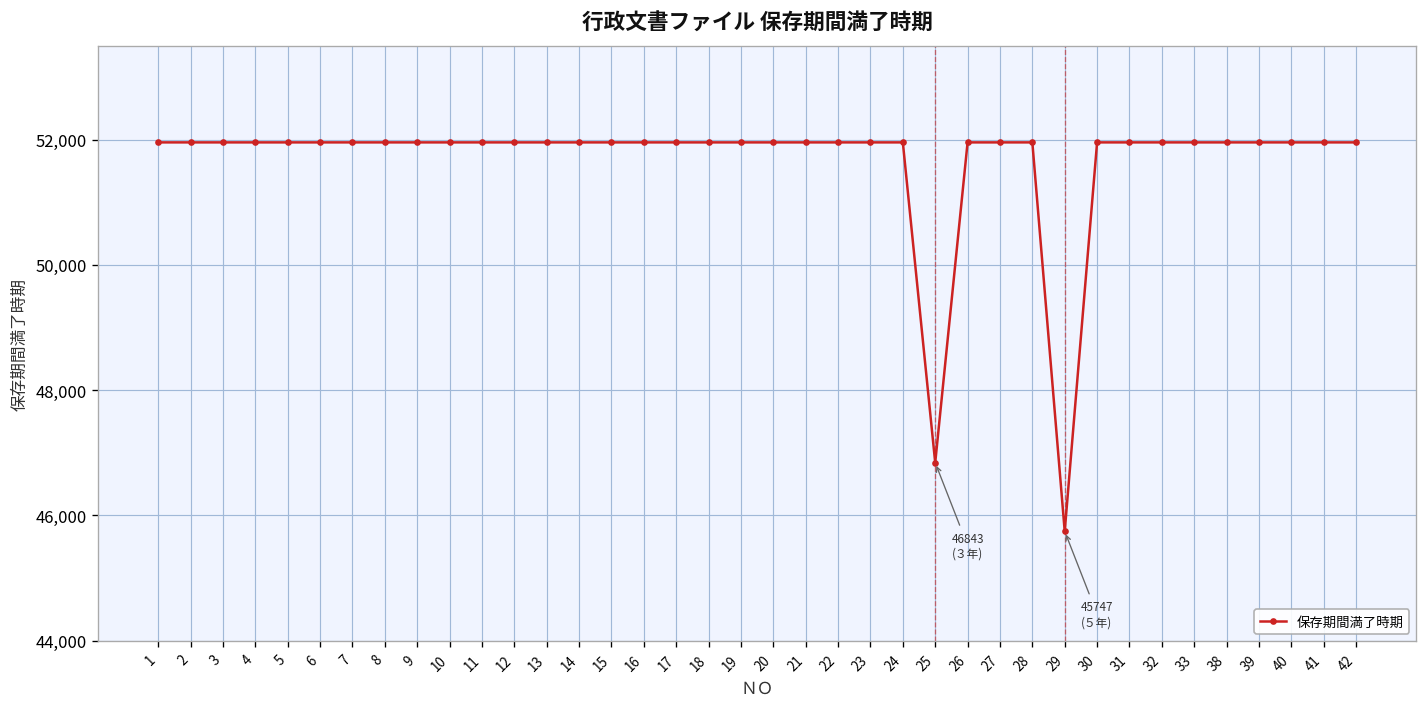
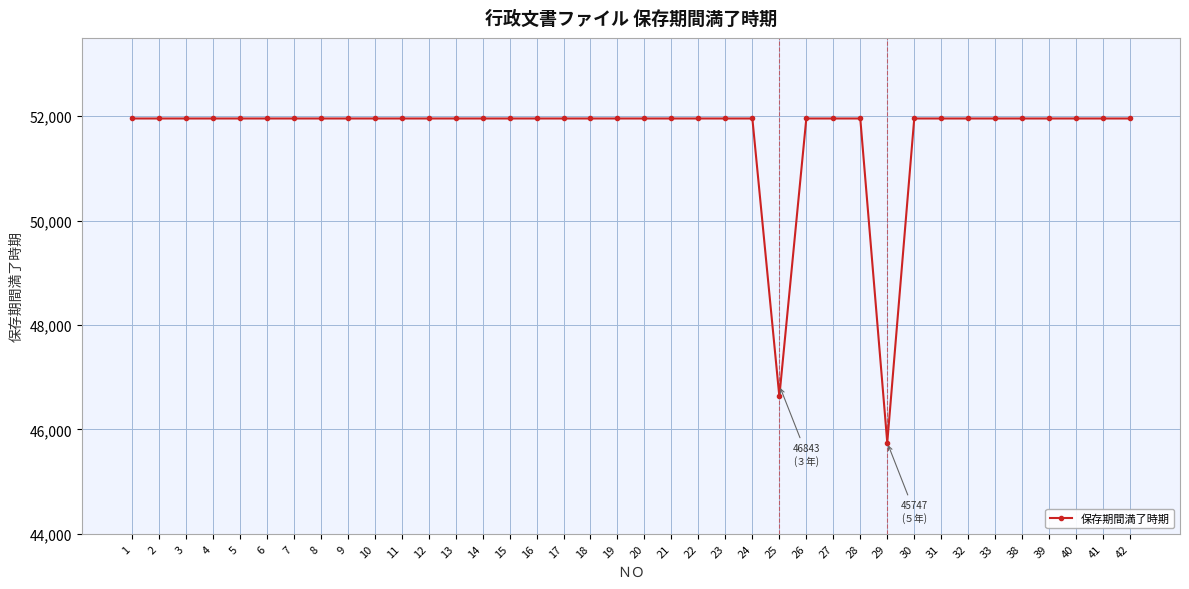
25: 46,800 -> 46,600
